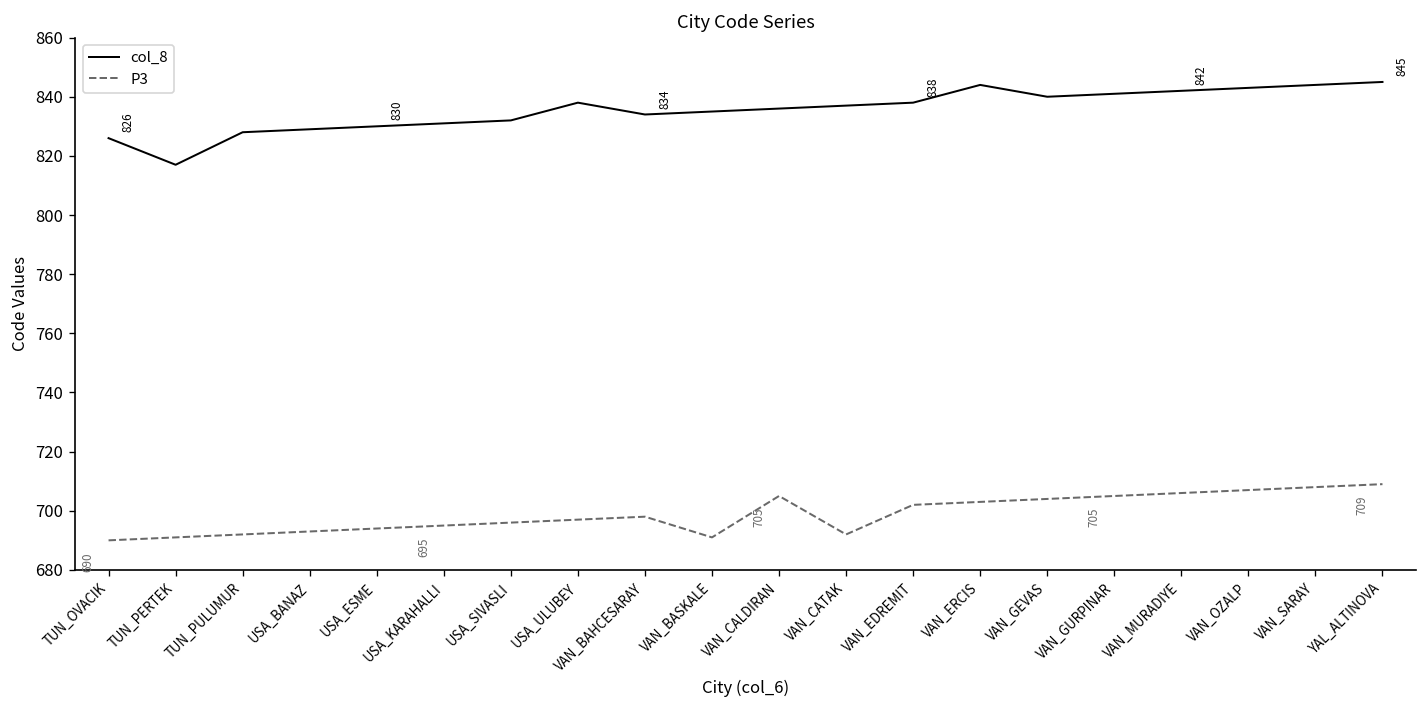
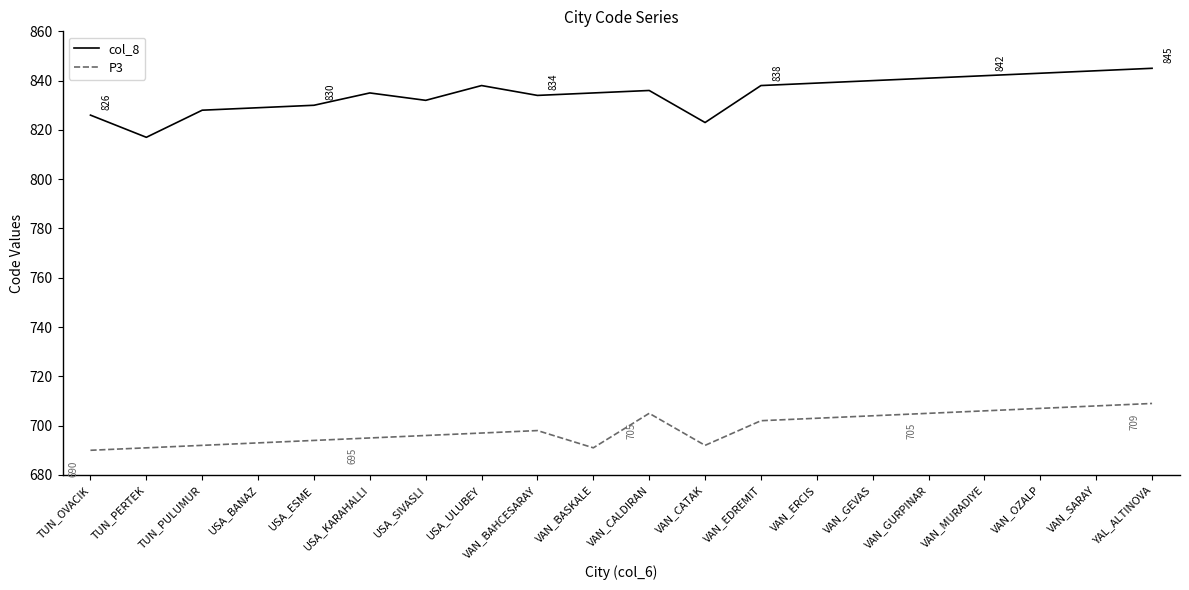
col_8, USA_KARAHALLI: 831 -> 835
col_8, VAN_CATAK: 837 -> 823
col_8, VAN_ERCIS: 844 -> 839
